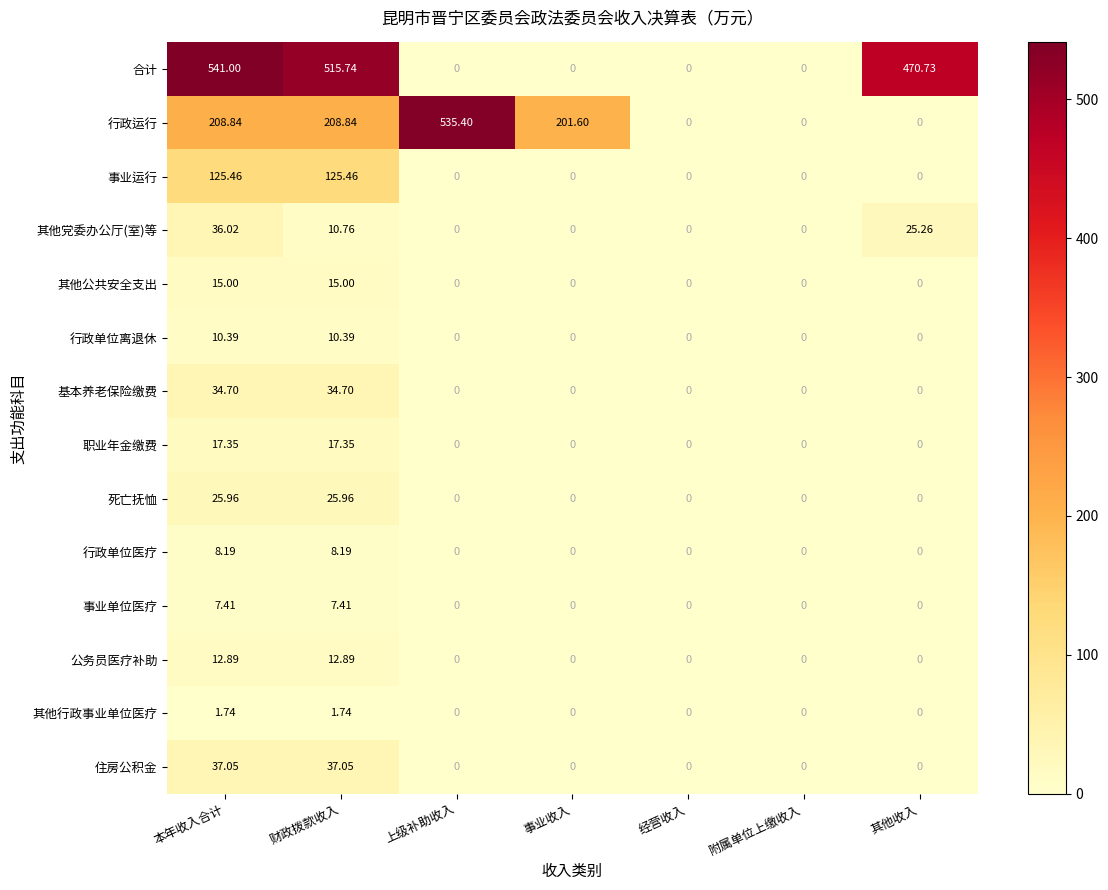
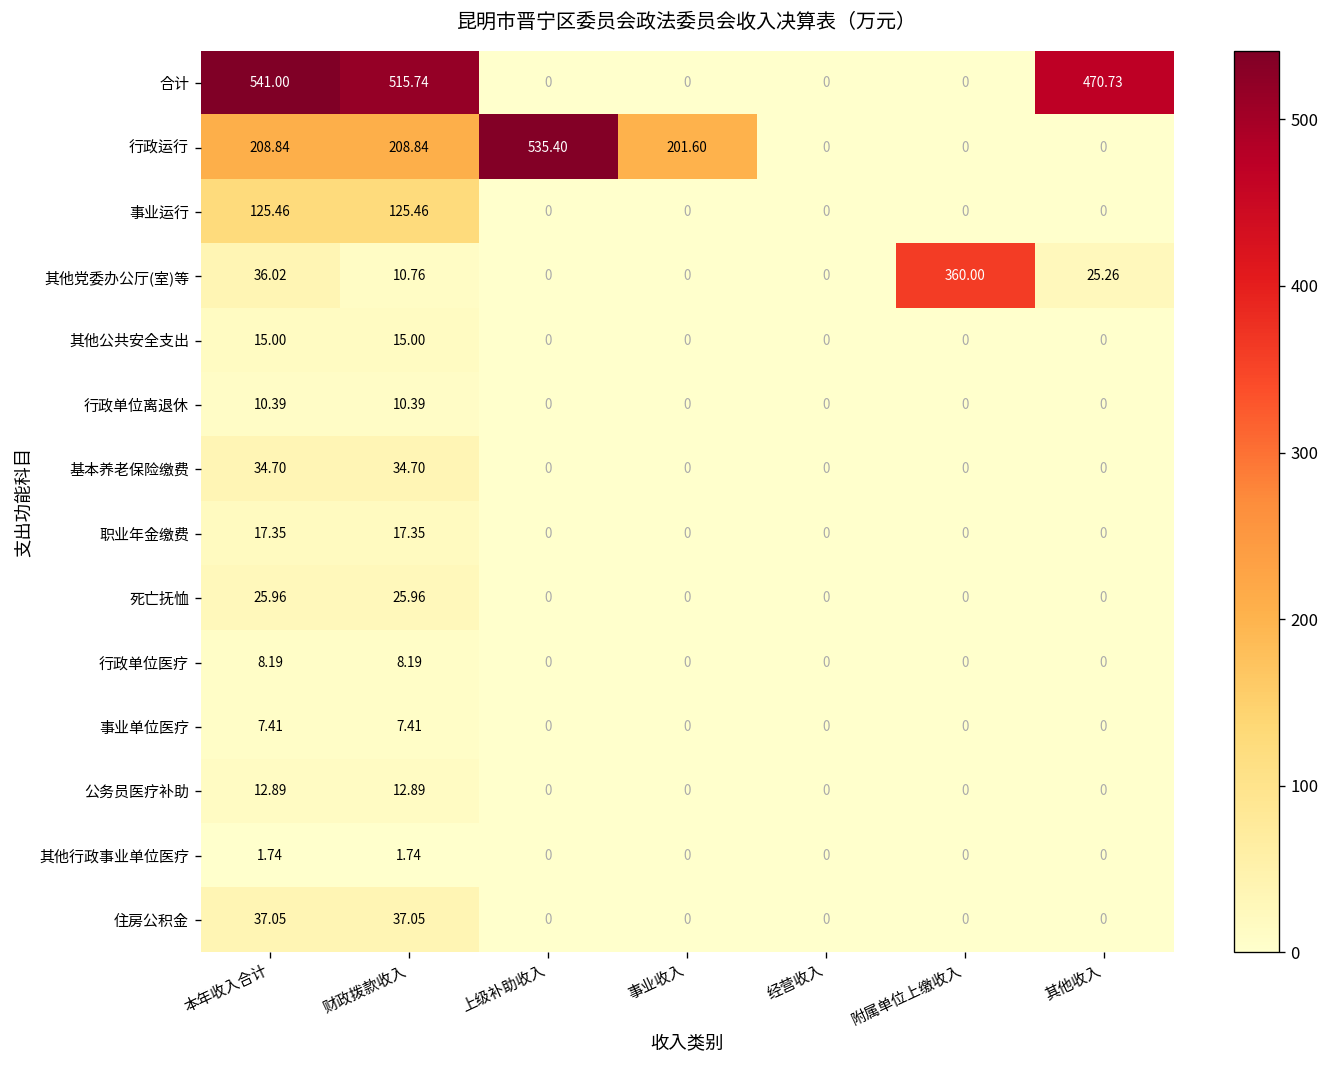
其他党委办公厅(室)等, 附属单位上缴收入: 0 -> 360.00
